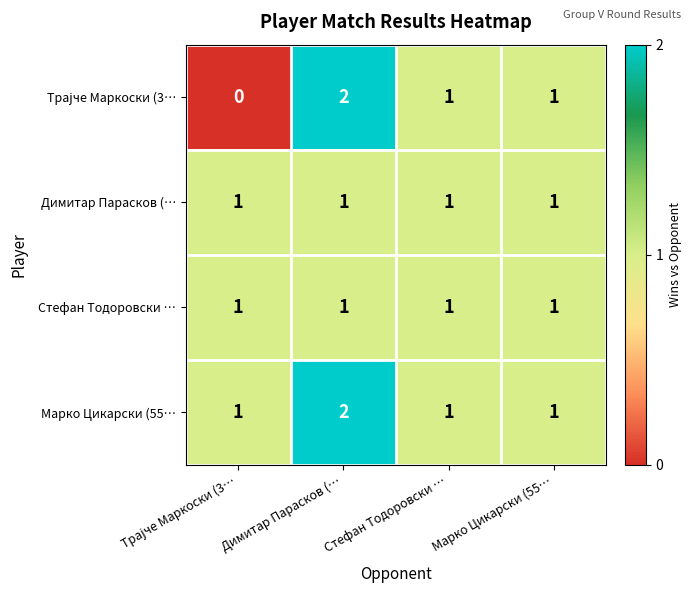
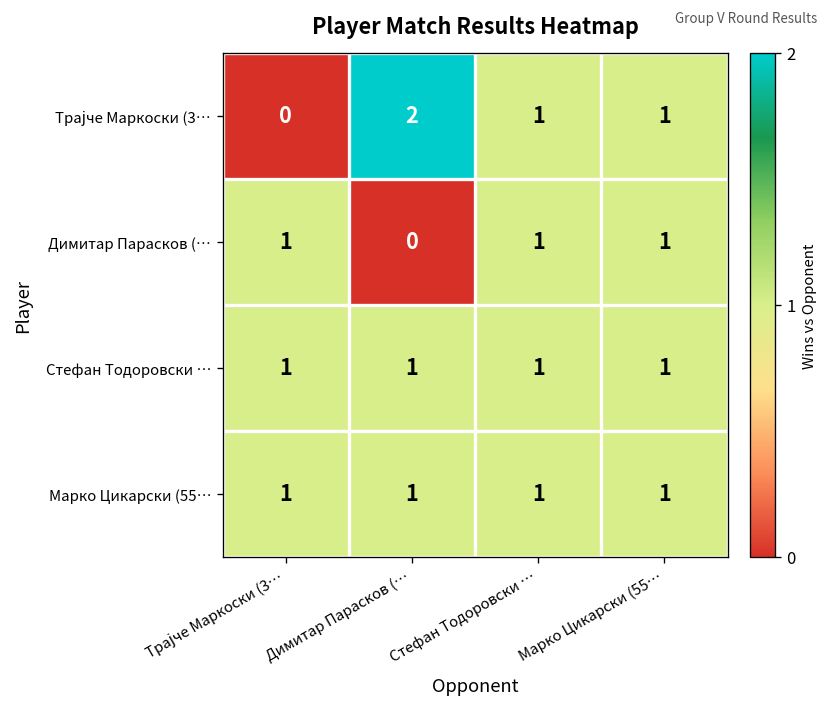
Димитар Парасков (…, Димитар Парасков (…: 1 -> 0
Марко Цикарски (55…, Димитар Парасков (…: 2 -> 1
